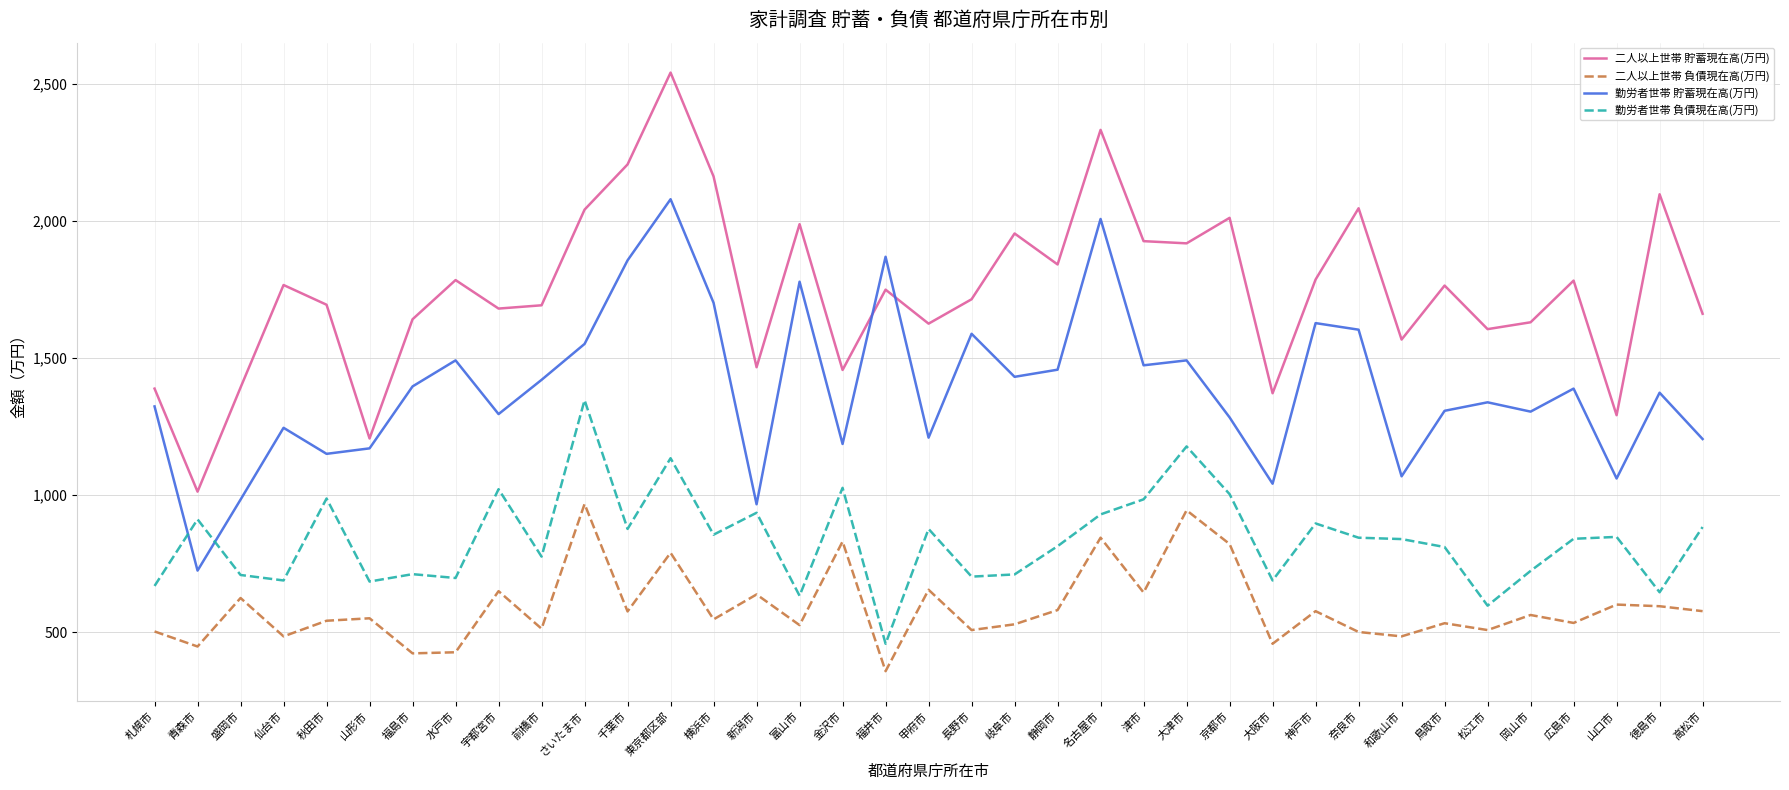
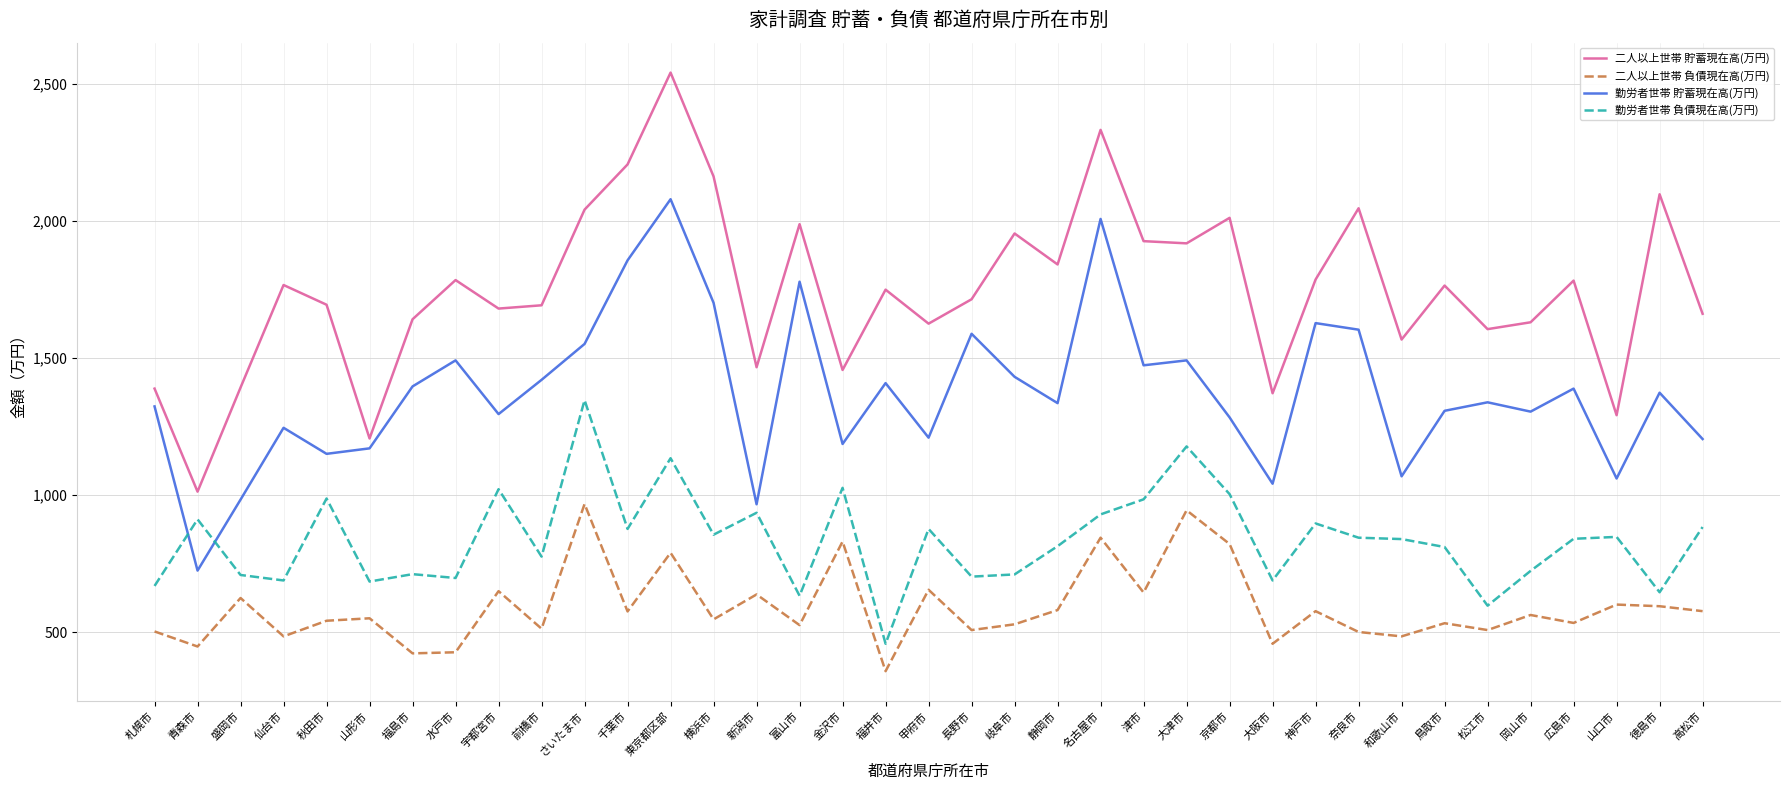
勤労者世帯 貯蓄現在高(万円), 福井市: 1,870 -> 1,410
勤労者世帯 貯蓄現在高(万円), 静岡市: 1,460 -> 1,340
